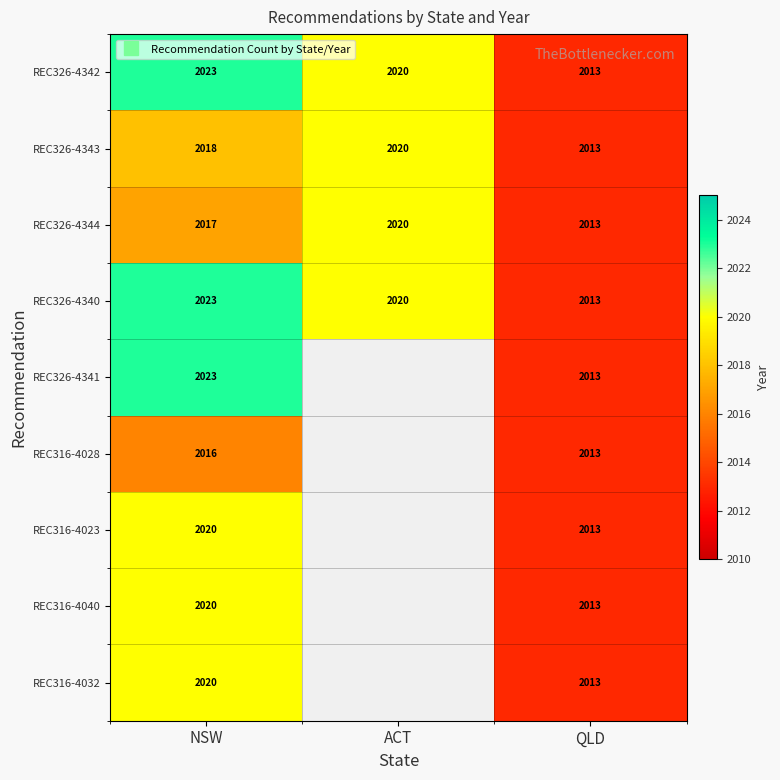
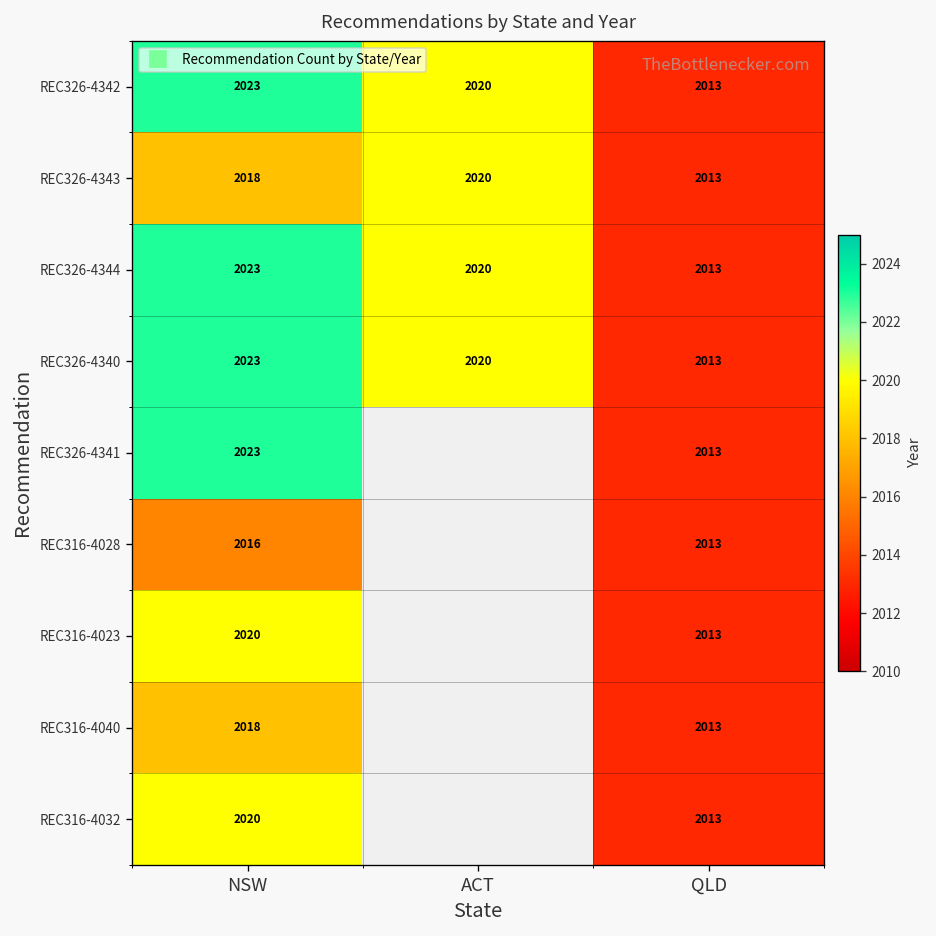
REC326-4344, NSW: 2017 -> 2023
REC316-4040, NSW: 2020 -> 2018
